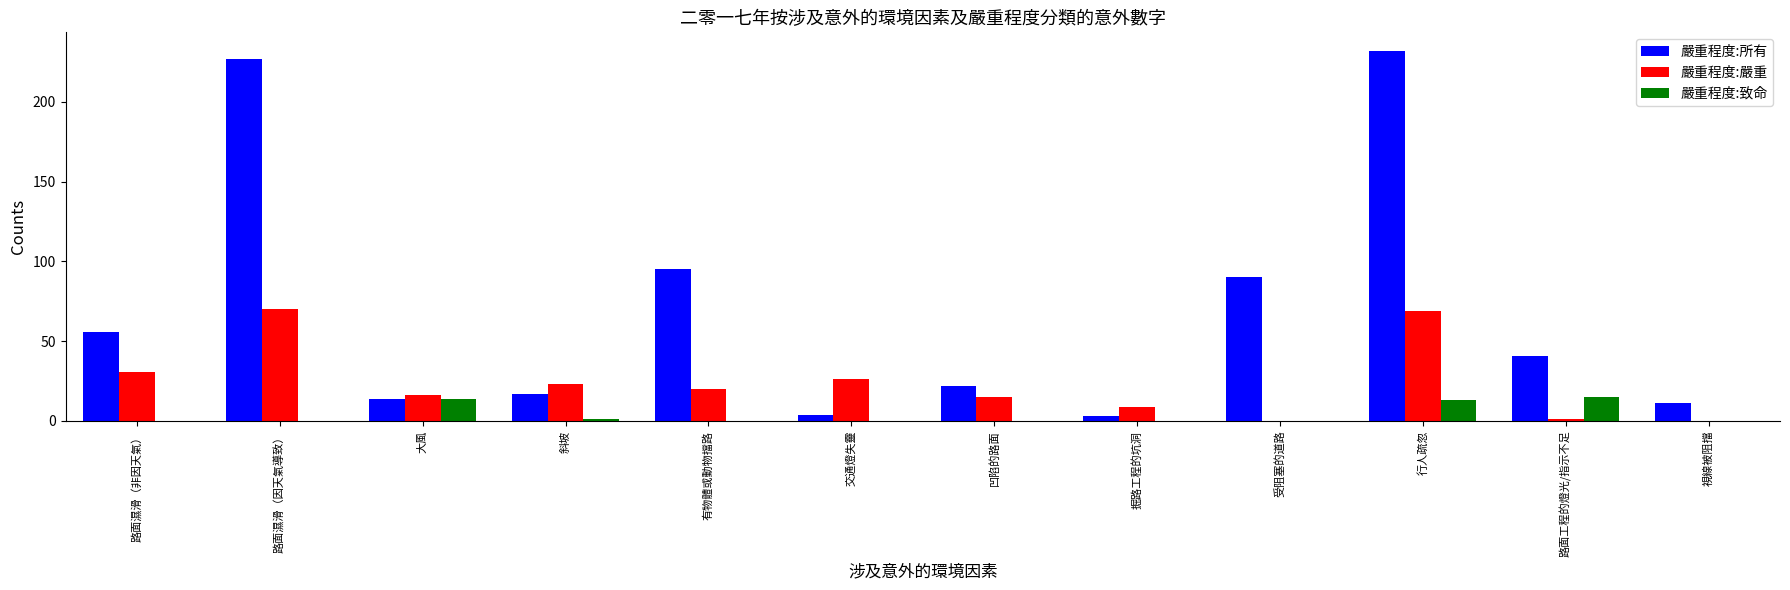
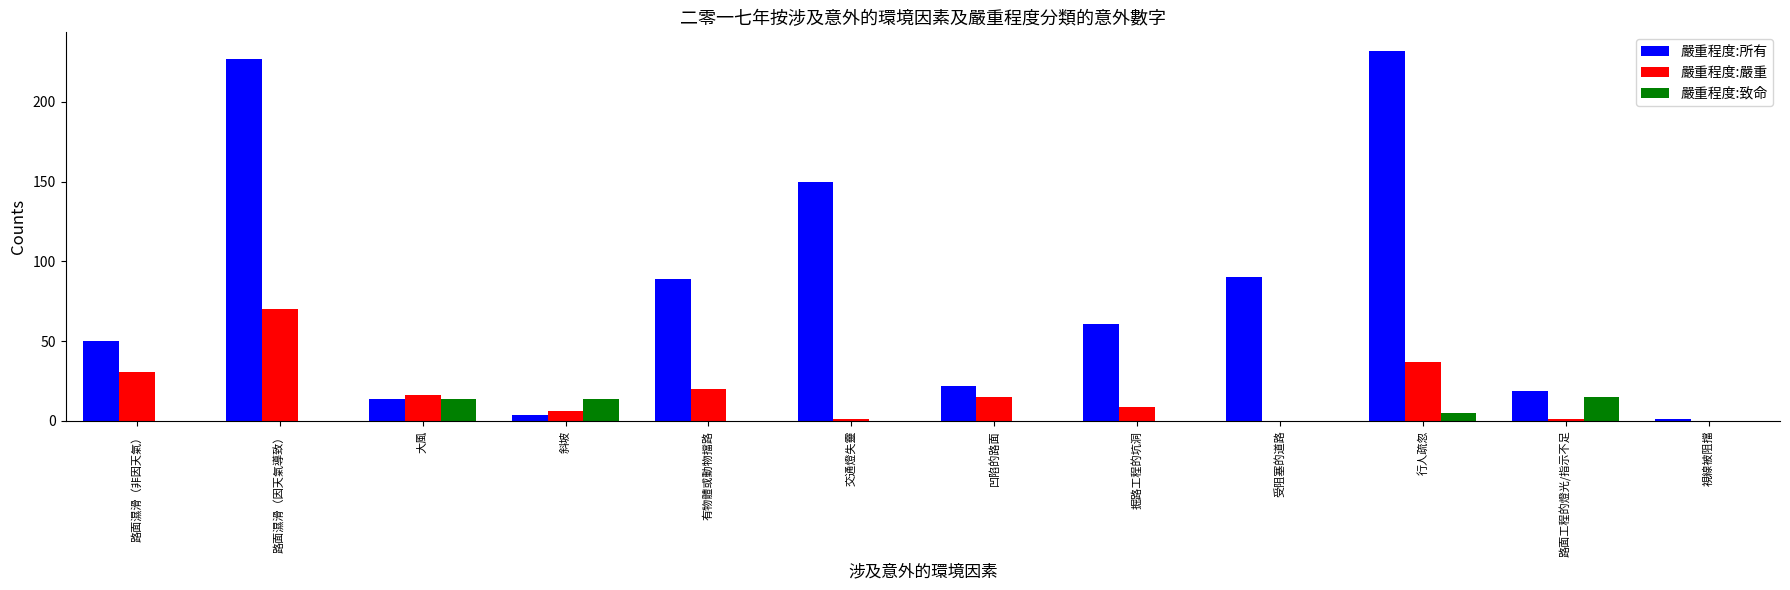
嚴重程度:所有, 路面濕滑（非因天氣）: 56 -> 50
嚴重程度:所有, 斜坡: 17 -> 4
嚴重程度:嚴重, 斜坡: 23 -> 6
嚴重程度:致命, 斜坡: 1 -> 14
嚴重程度:所有, 有物體或動物擋路: 95 -> 89
嚴重程度:所有, 交通燈失靈: 4 -> 150
嚴重程度:嚴重, 交通燈失靈: 26 -> 1
嚴重程度:所有, 掘路工程的坑洞: 3 -> 61
嚴重程度:嚴重, 行人疏忽: 69 -> 37
嚴重程度:致命, 行人疏忽: 13 -> 5
嚴重程度:所有, 路面工程的燈光/指示不足: 41 -> 19
嚴重程度:所有, 視線被阻擋: 11 -> 1
